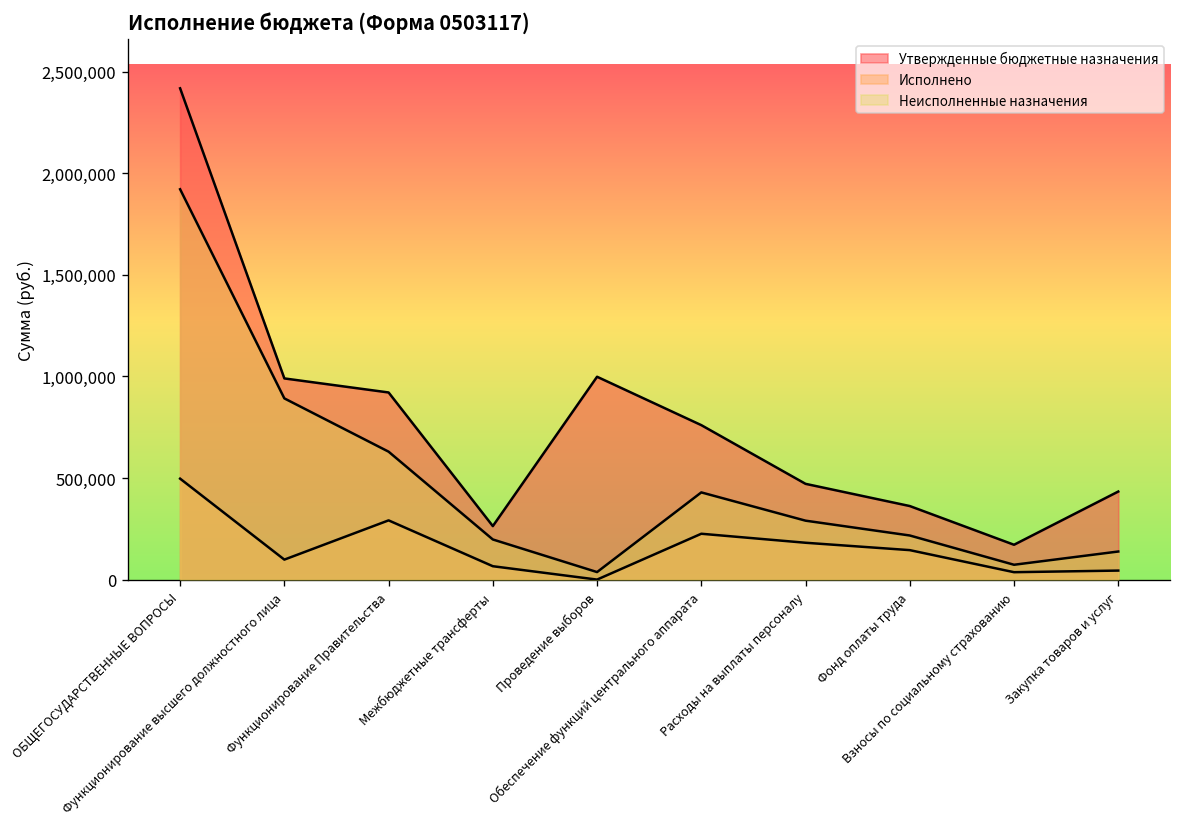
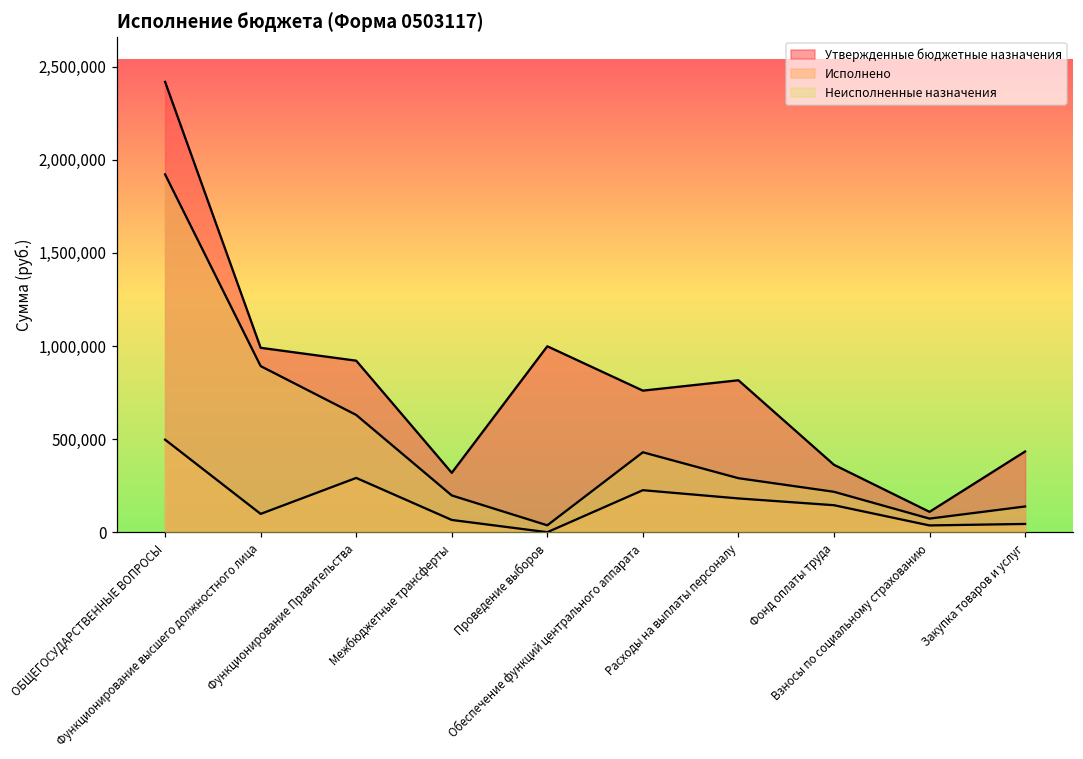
Утвержденные бюджетные назначения, Межбюджетные трансферты: 260,000 -> 320,000
Утвержденные бюджетные назначения, Расходы на выплаты персоналу: 470,000 -> 820,000
Утвержденные бюджетные назначения, Взносы по социальному страхованию: 170,000 -> 110,000
